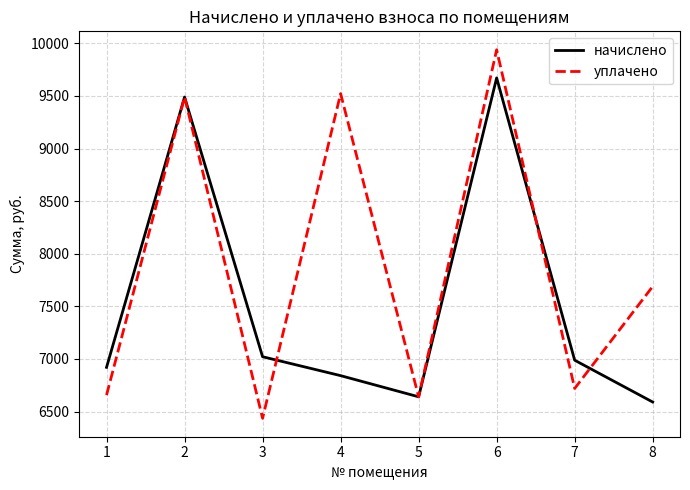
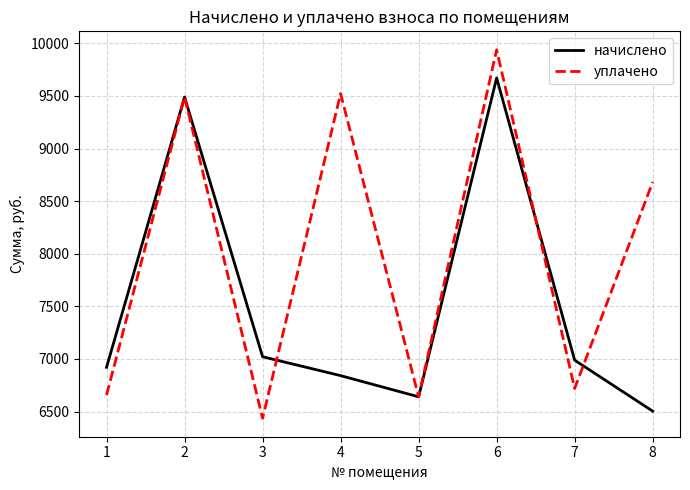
начислено, 8: 6590 -> 6500
уплачено, 8: 7690 -> 8680
